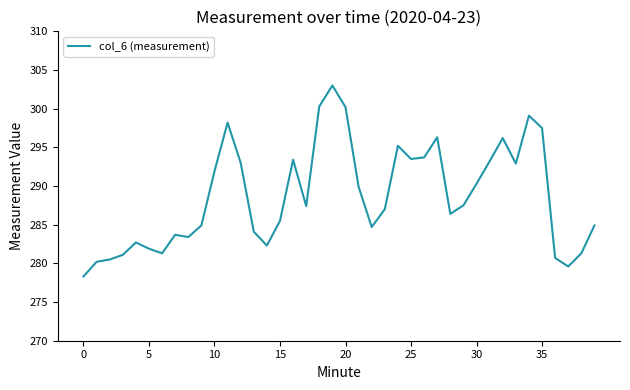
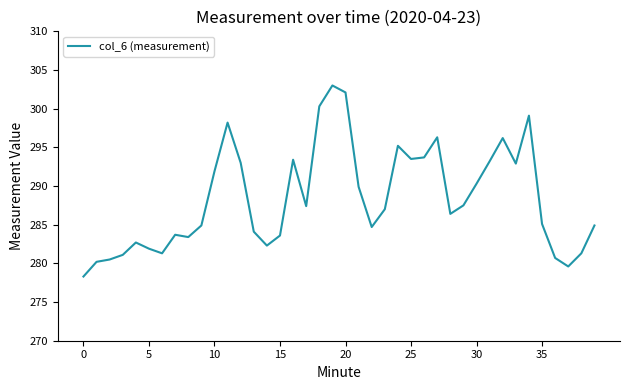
15: 286 -> 284
20: 300 -> 302
35: 298 -> 285
